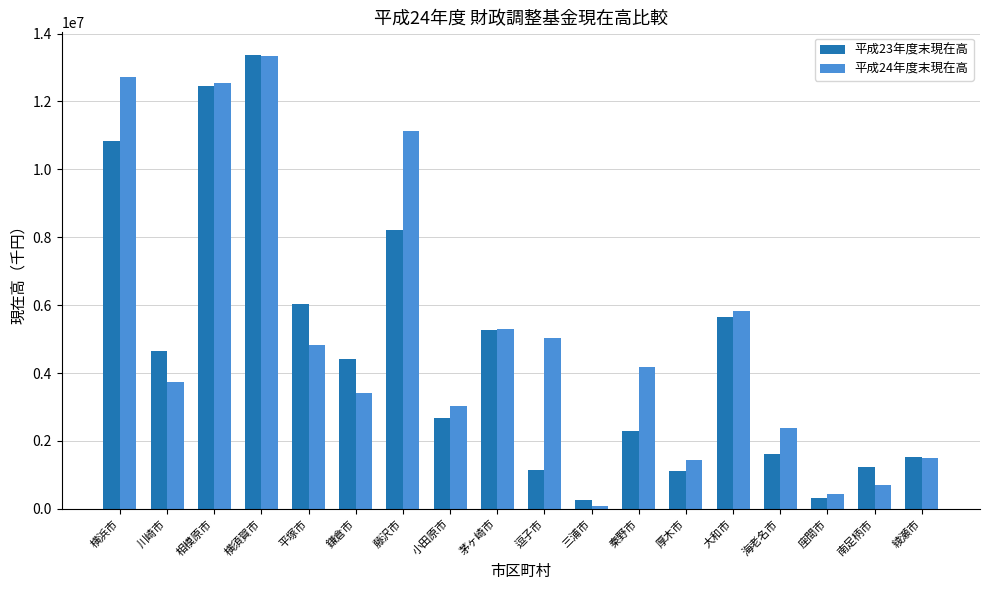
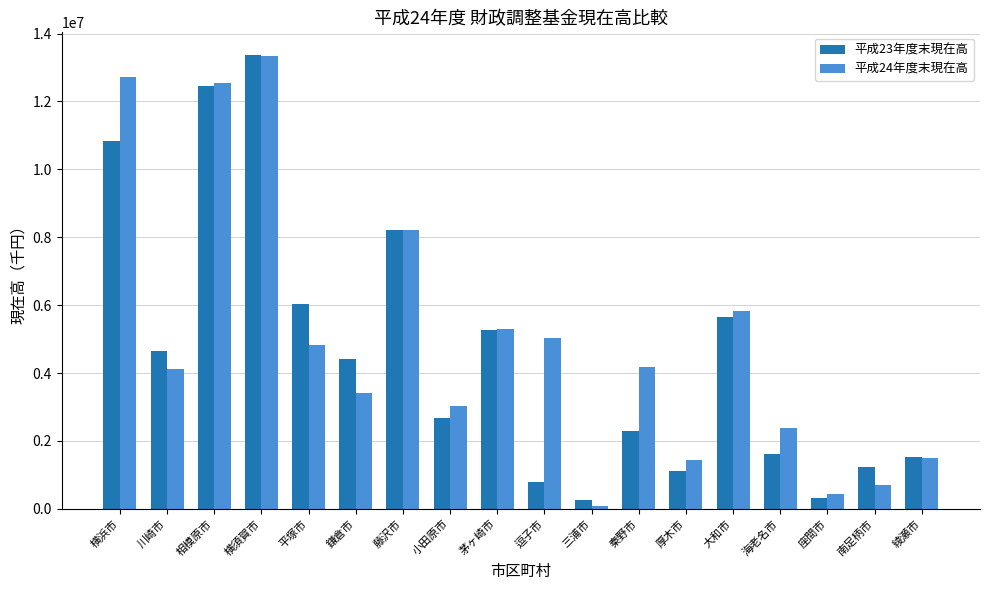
平成24年度末現在高, 川崎市: 3700000 -> 4100000
平成24年度末現在高, 藤沢市: 11100000 -> 8200000
平成23年度末現在高, 逗子市: 1100000 -> 800000
